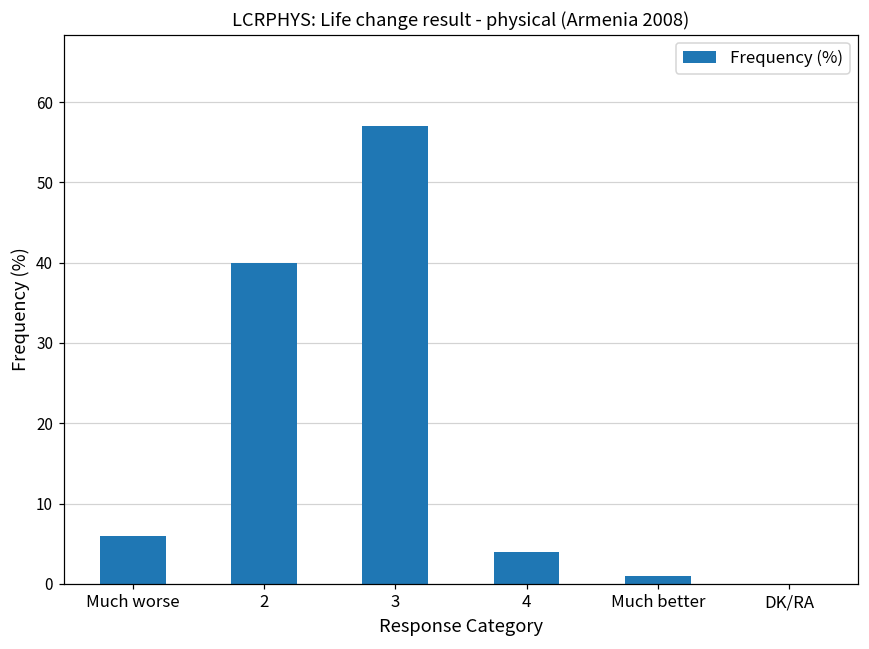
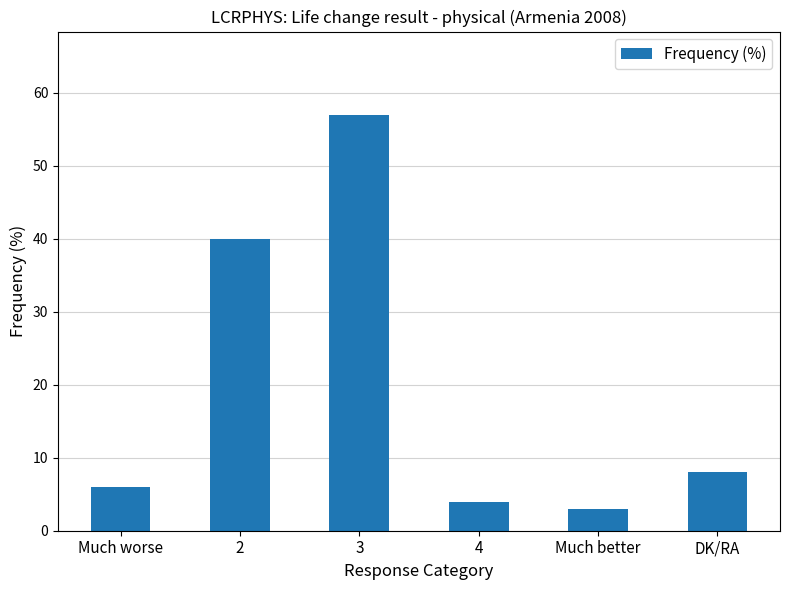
Much better: 1 -> 3
DK/RA: 0 -> 8
